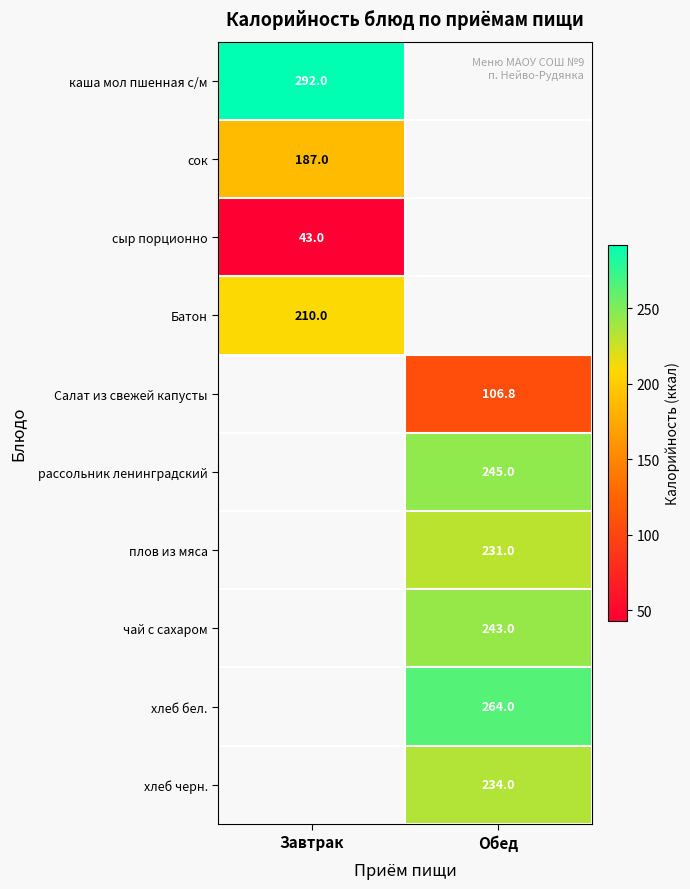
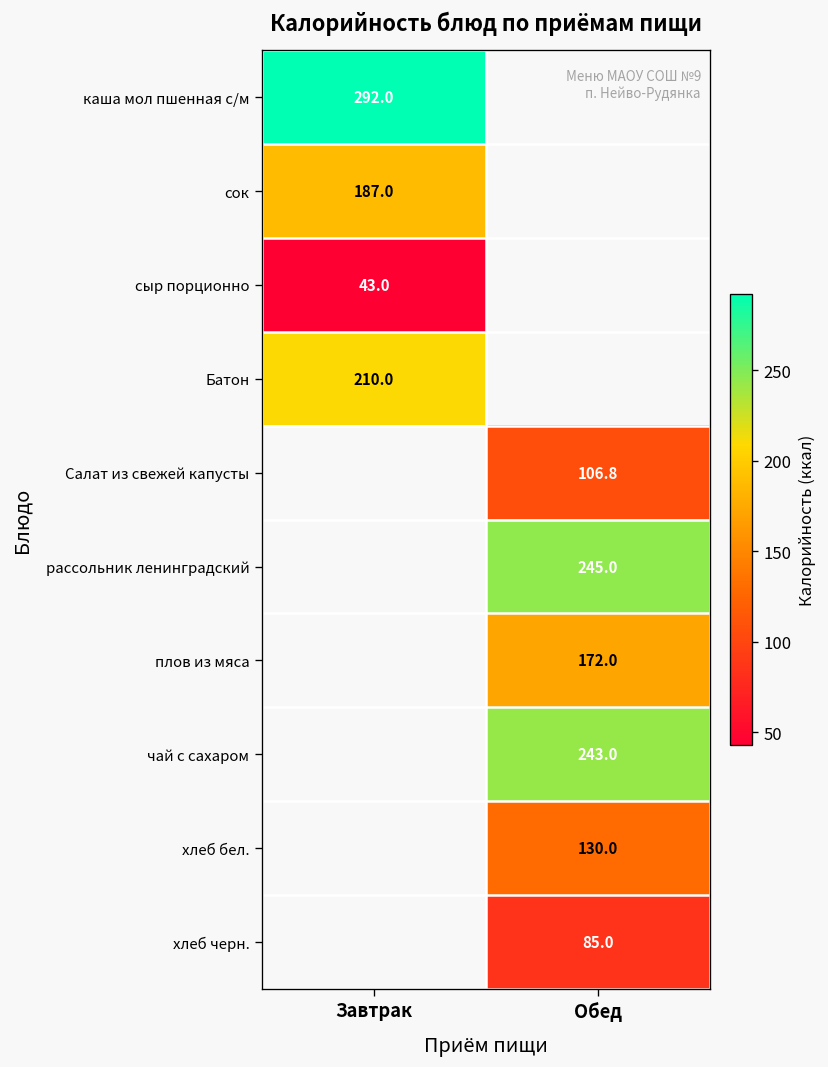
плов из мяса, Обед: 231.0 -> 172.0
хлеб бел., Обед: 264.0 -> 130.0
хлеб черн., Обед: 234.0 -> 85.0
